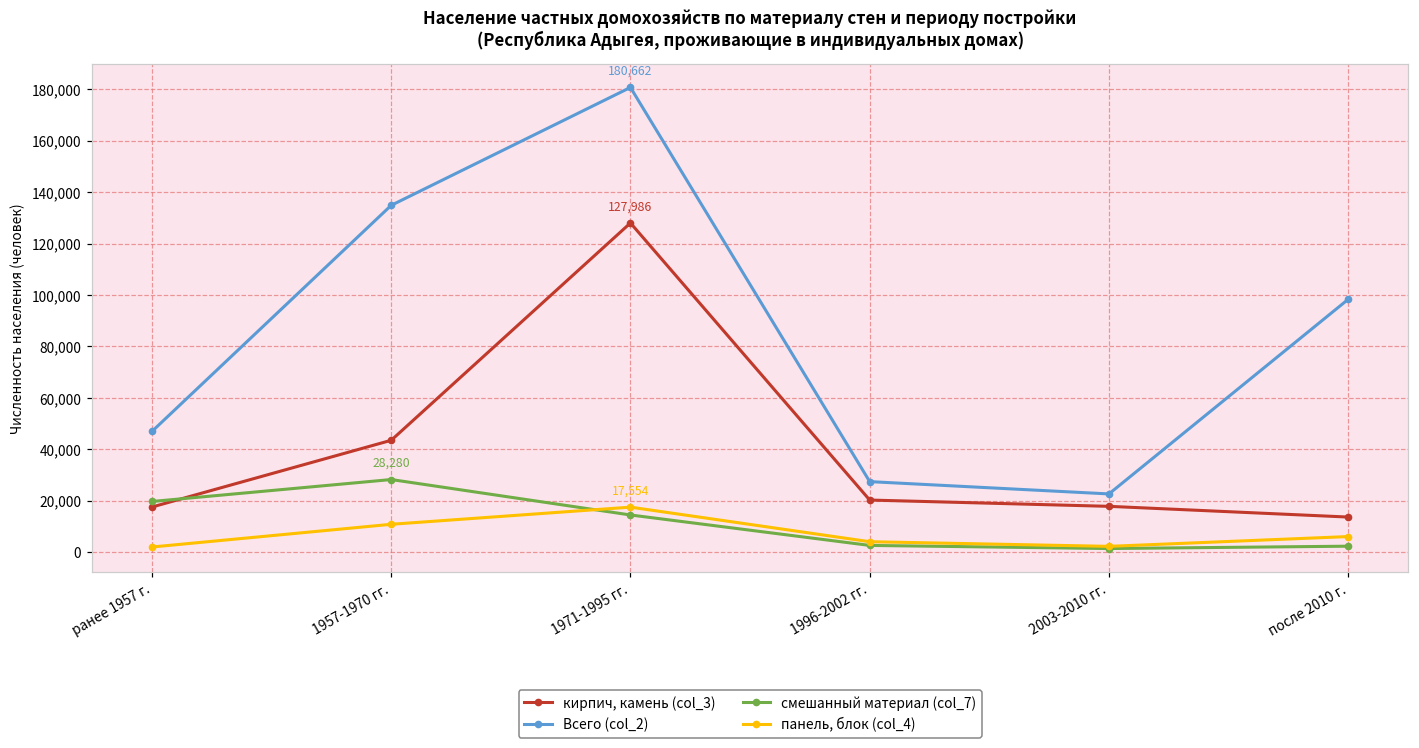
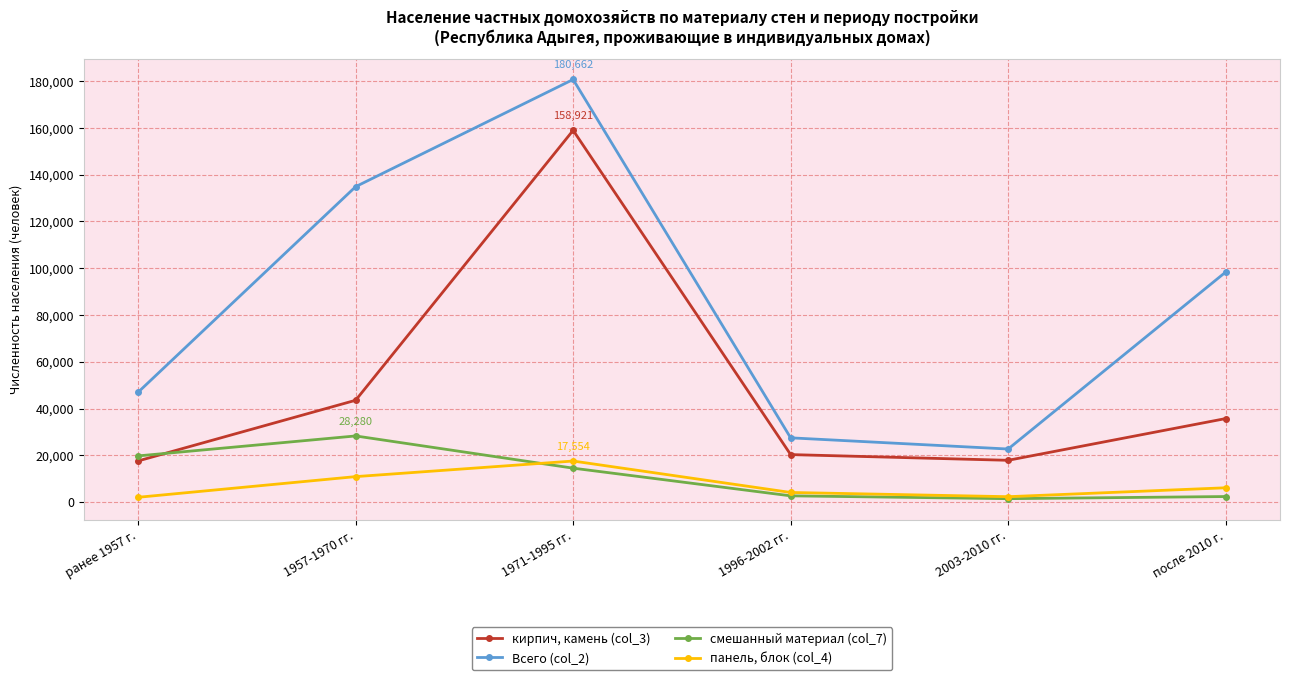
кирпич, камень (col_3), 1971-1995 гг.: 127,986 -> 158,921
кирпич, камень (col_3), после 2010 г.: 14,000 -> 36,000
